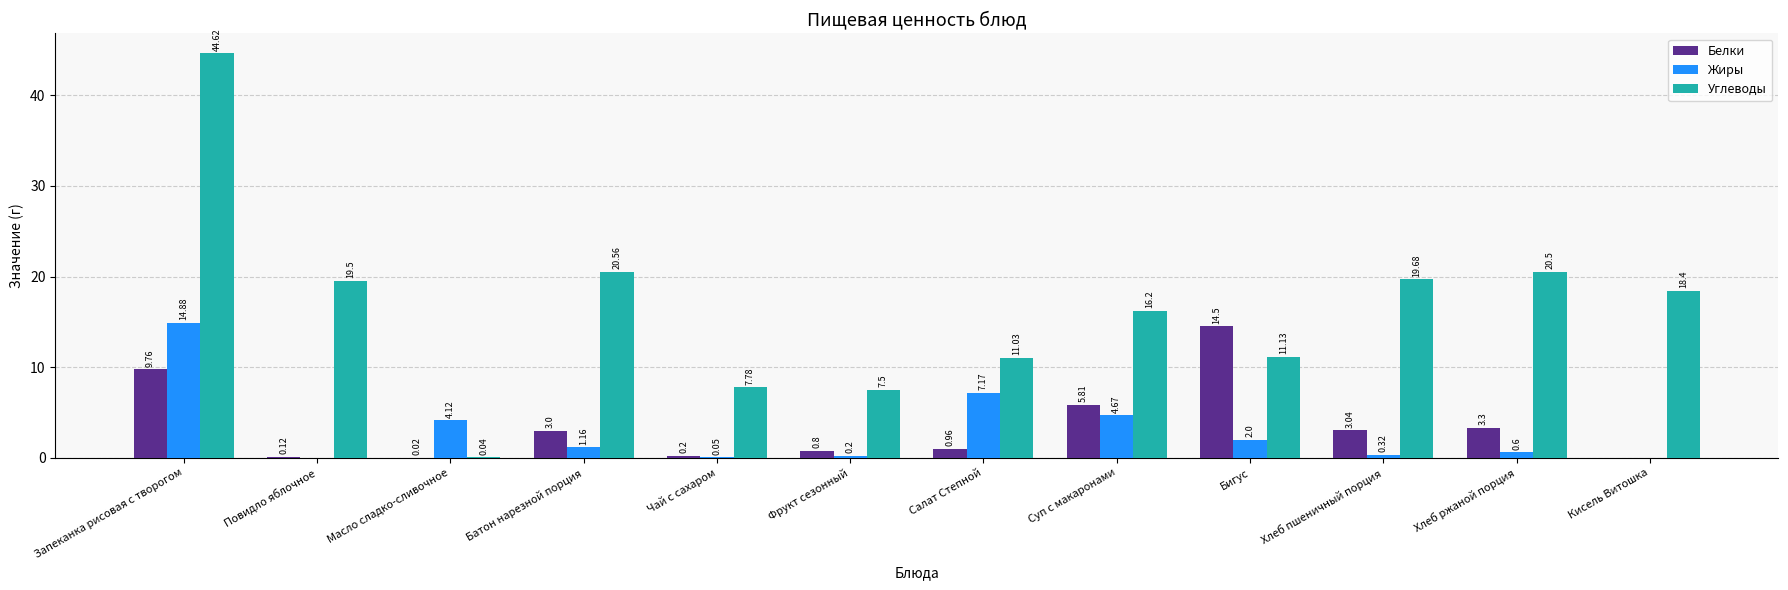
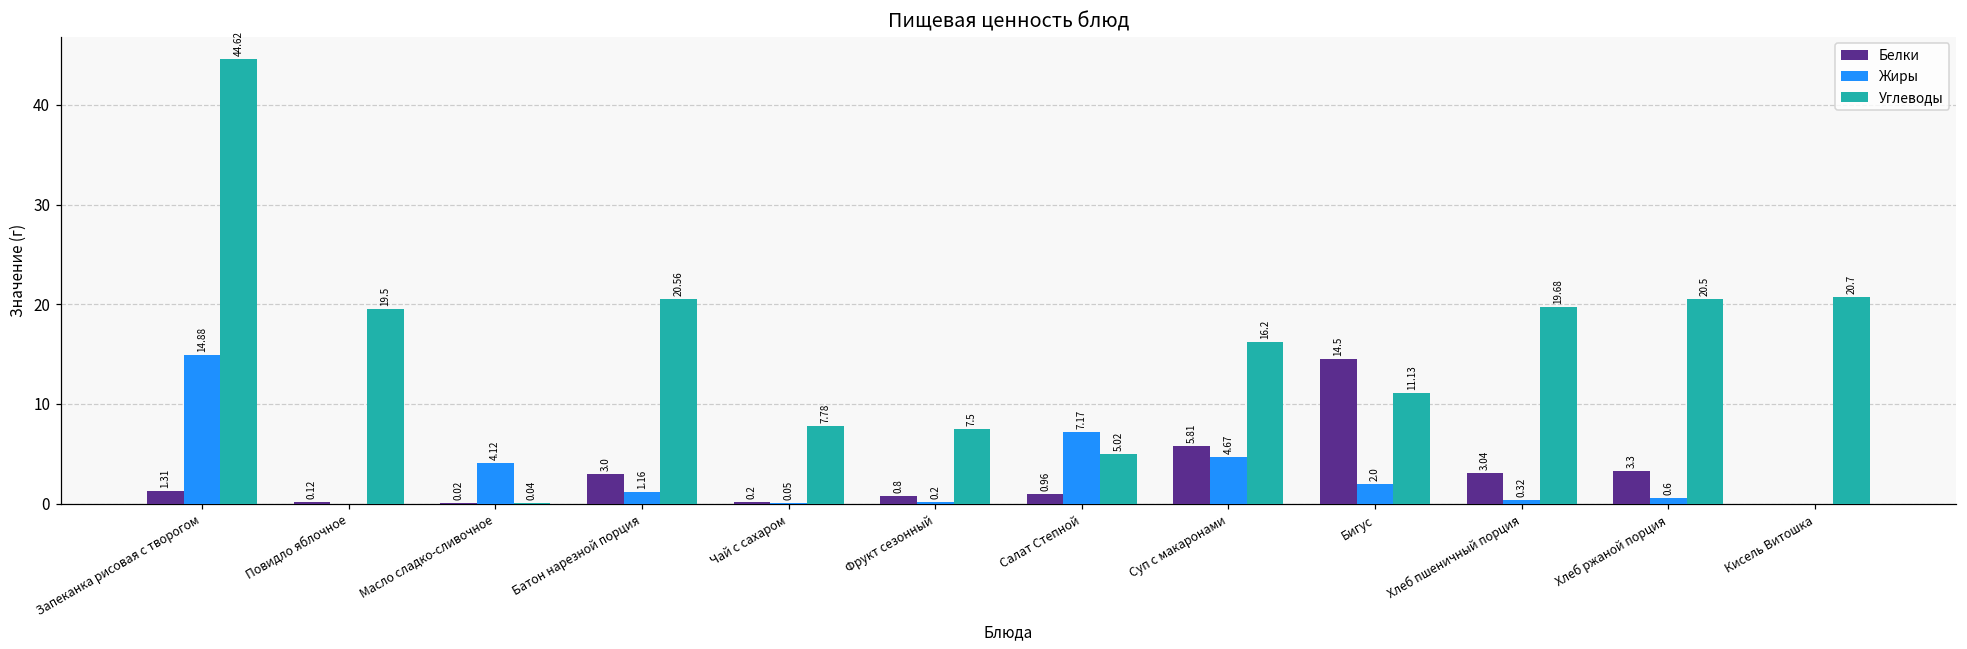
Белки, Запеканка рисовая с творогом: 9.76 -> 1.31
Углеводы, Салат Степной: 11.03 -> 5.02
Углеводы, Кисель Витошка: 18.4 -> 20.7
